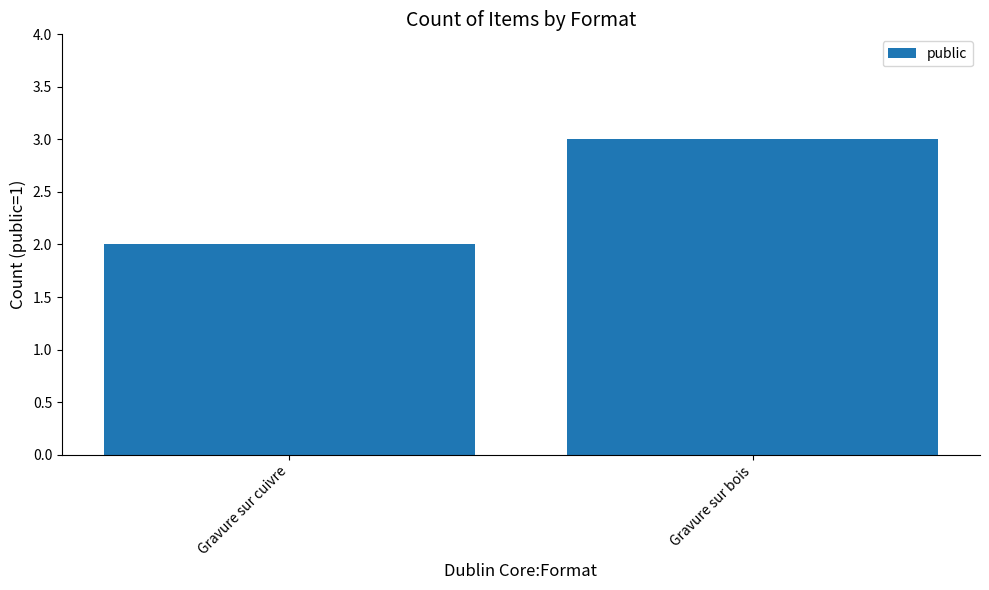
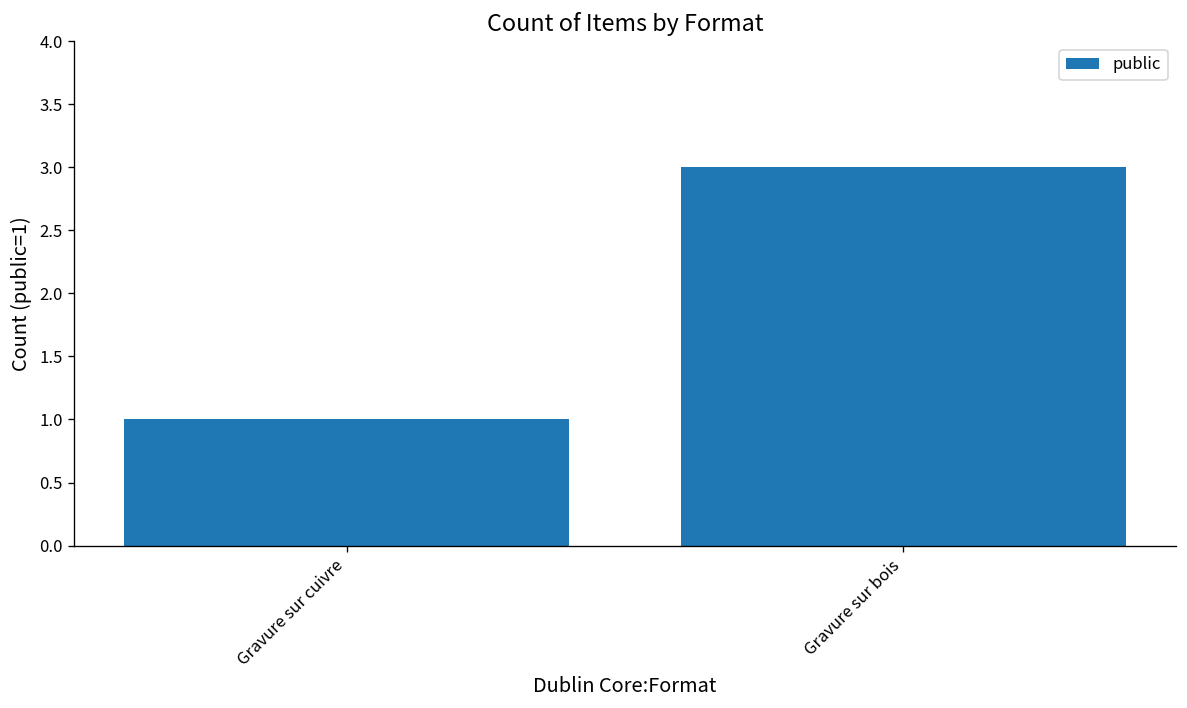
Gravure sur cuivre: 2 -> 1
